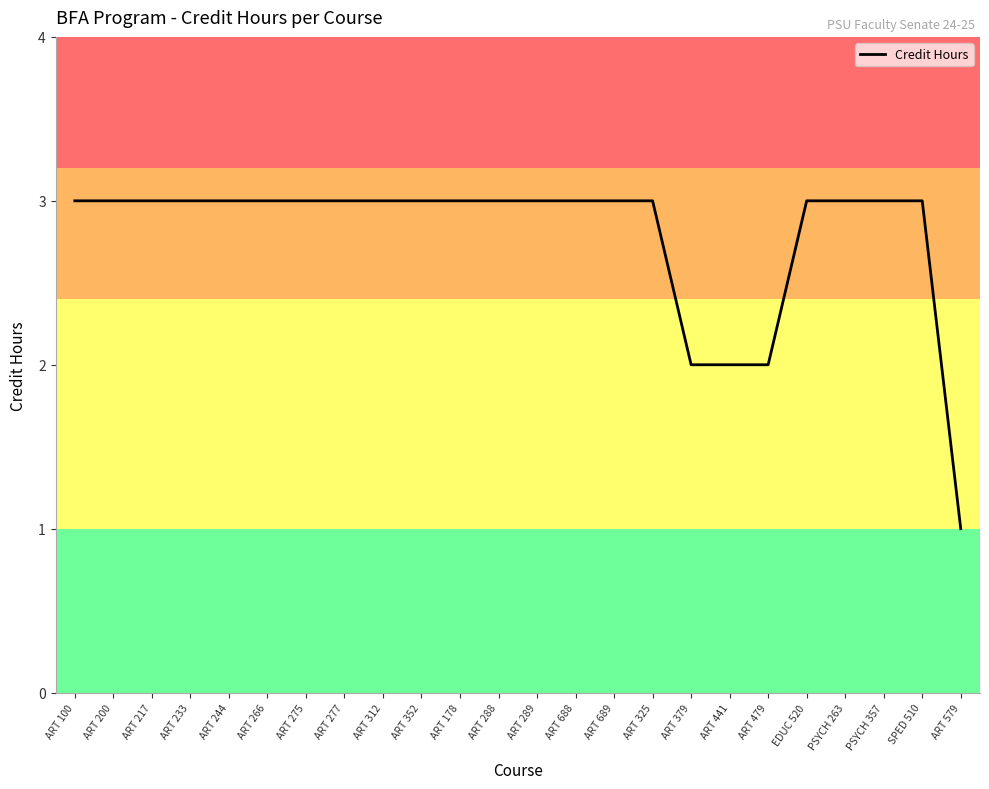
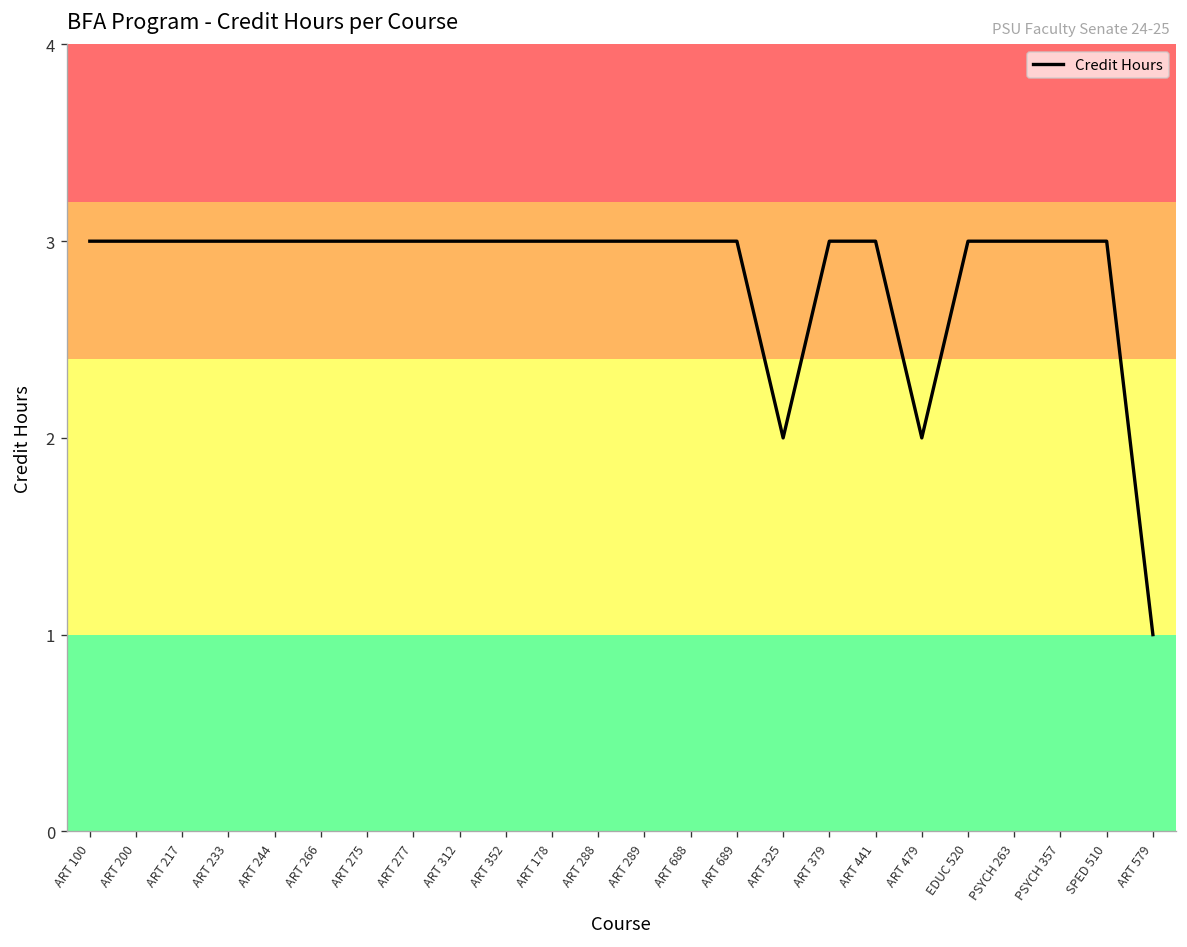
ART 325: 3 -> 2
ART 379: 2 -> 3
ART 441: 2 -> 3
